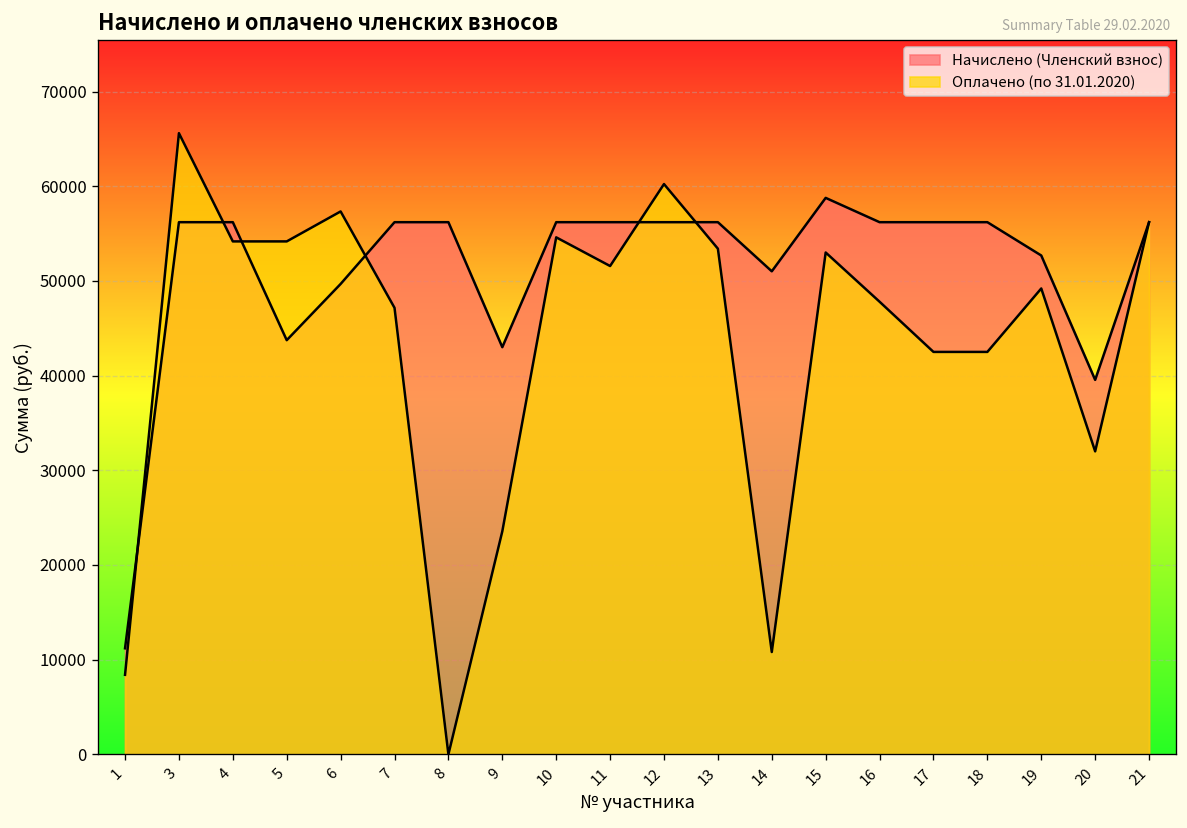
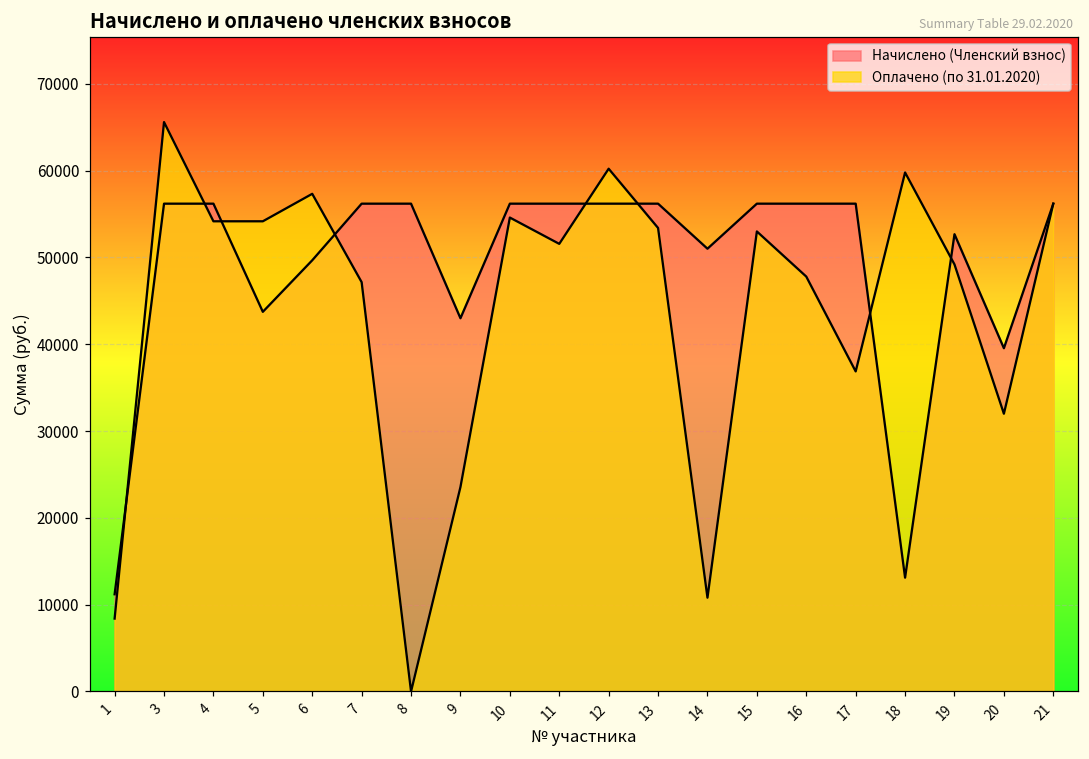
Начислено (Членский взнос), 15: 59000 -> 56000
Оплачено (по 31.01.2020), 17: 43000 -> 37000
Начислено (Членский взнос), 18: 56000 -> 13000
Оплачено (по 31.01.2020), 18: 43000 -> 60000
